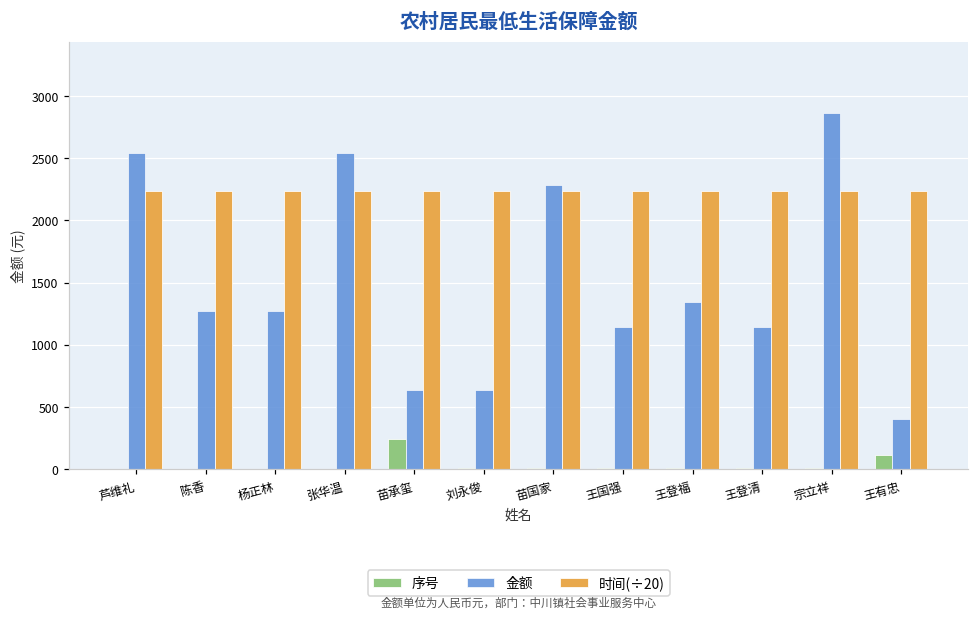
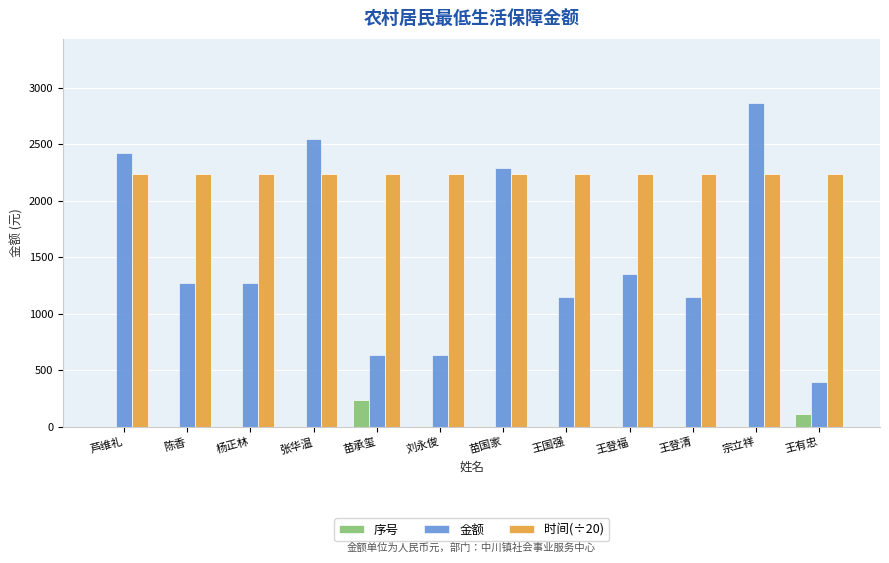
金额, 芦维礼: 2540 -> 2420
